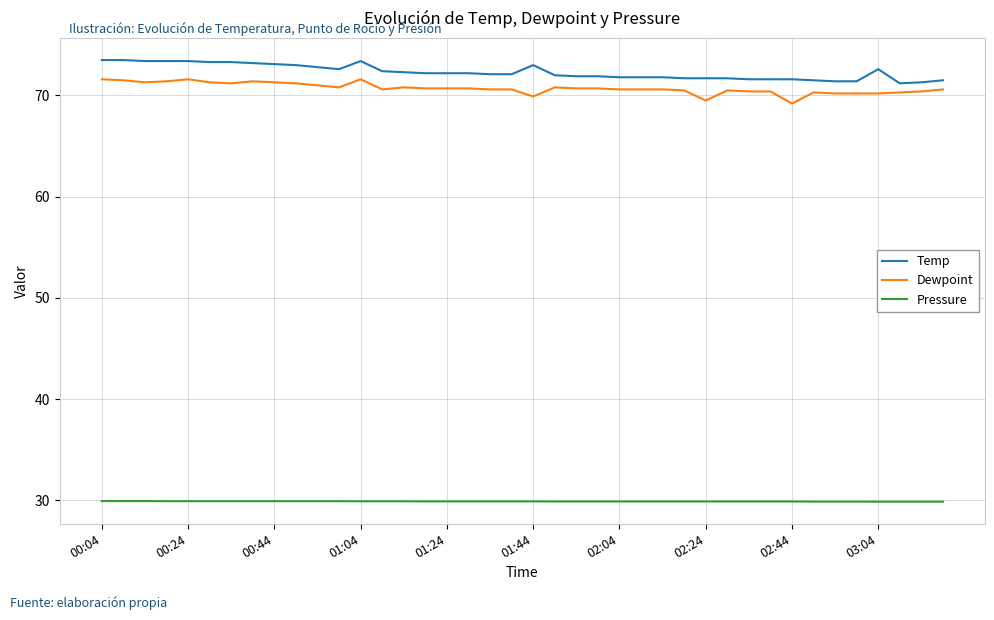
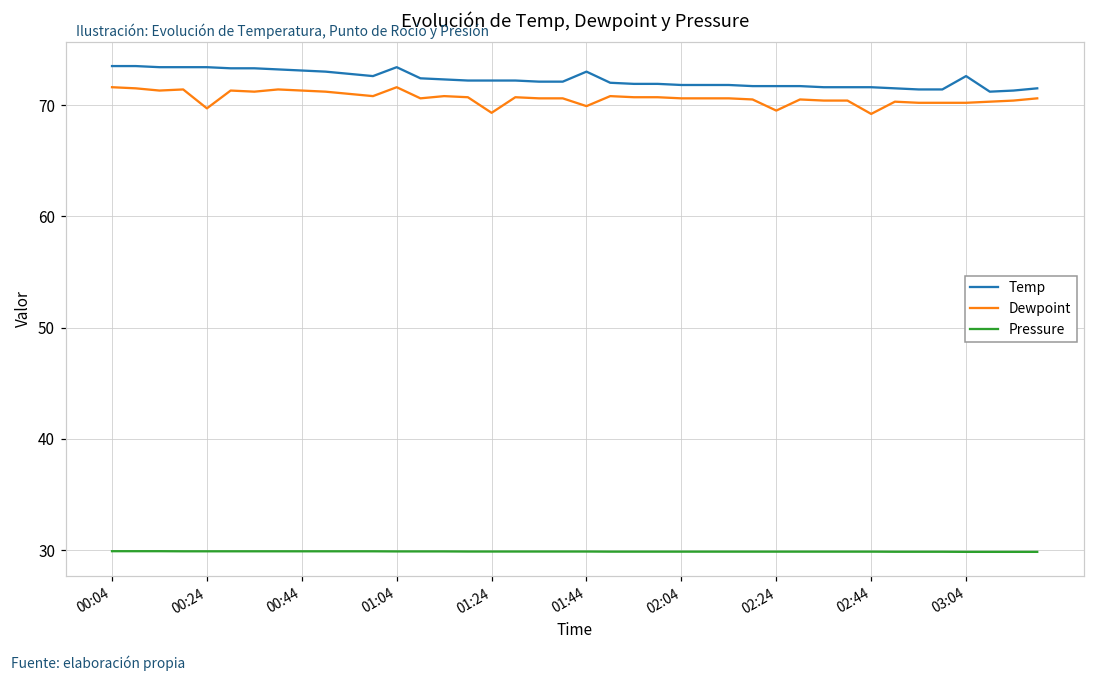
Dewpoint, 00:24: 71.6 -> 69.7
Dewpoint, 01:24: 70.7 -> 69.3
